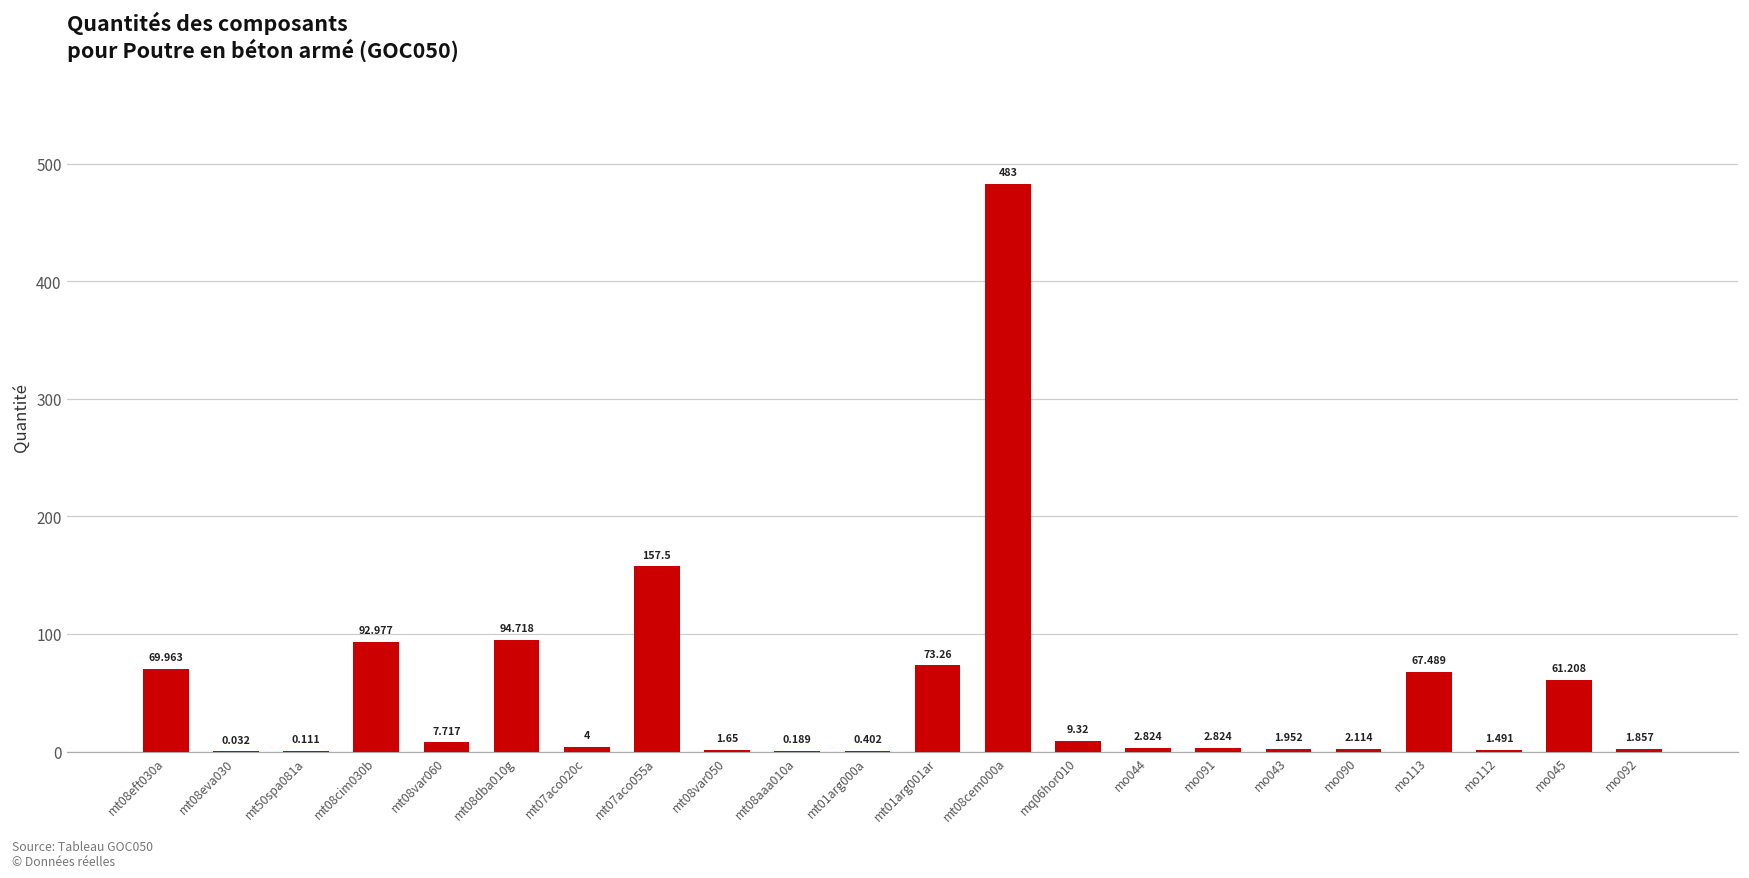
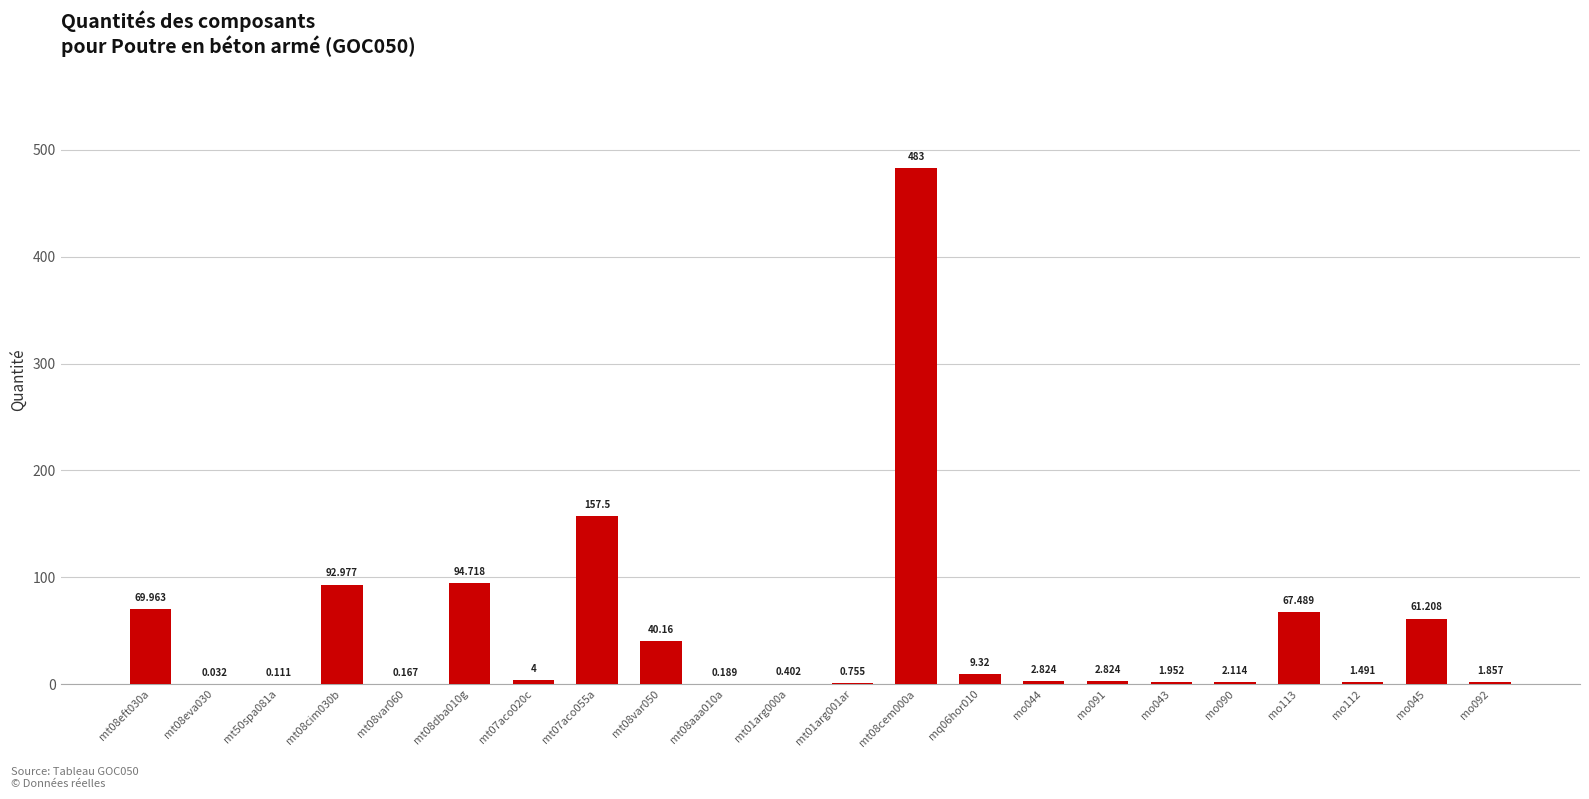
mt08var060: 7.717 -> 0.167
mt08var050: 1.65 -> 40.16
mt01arg001ar: 73.26 -> 0.755
